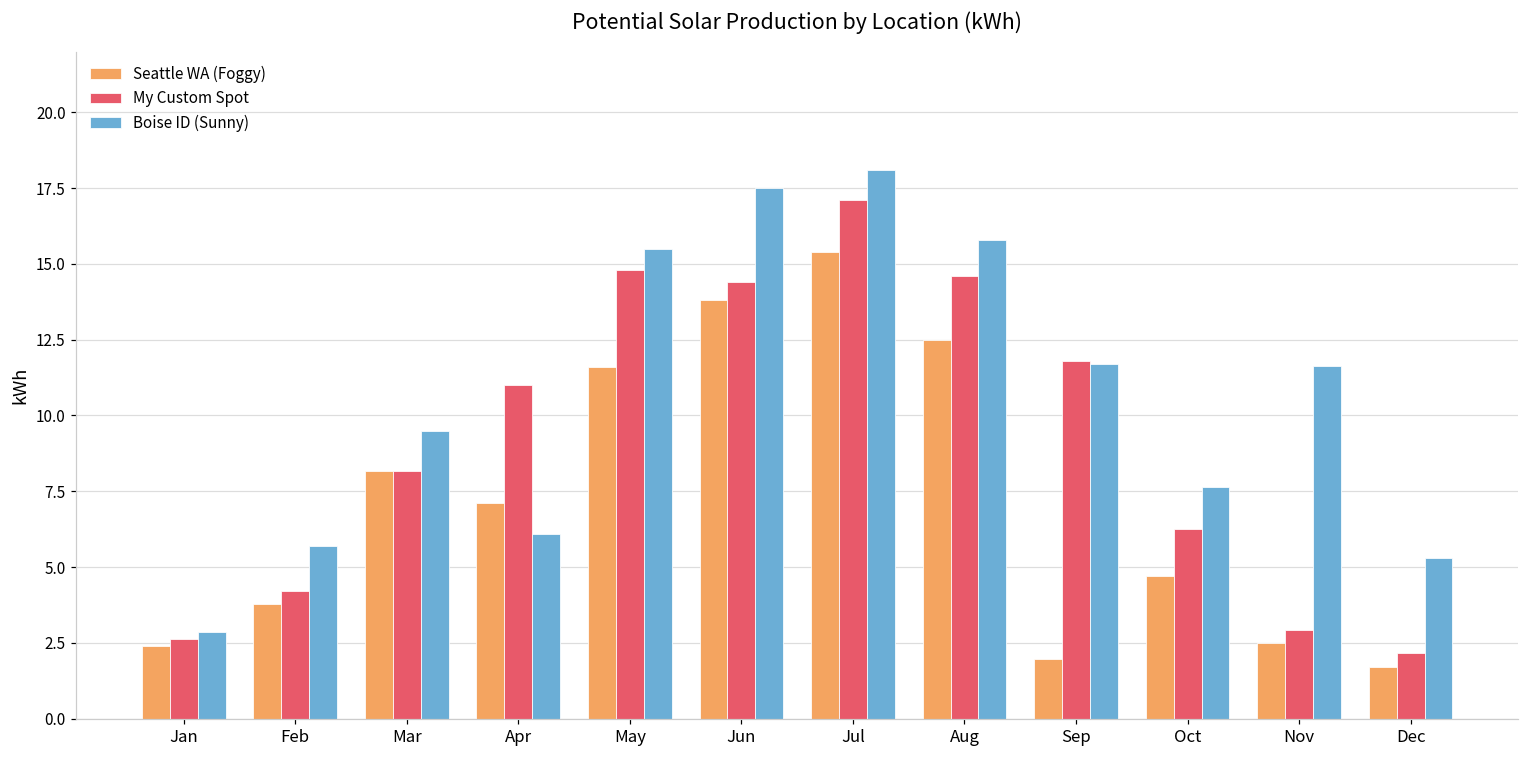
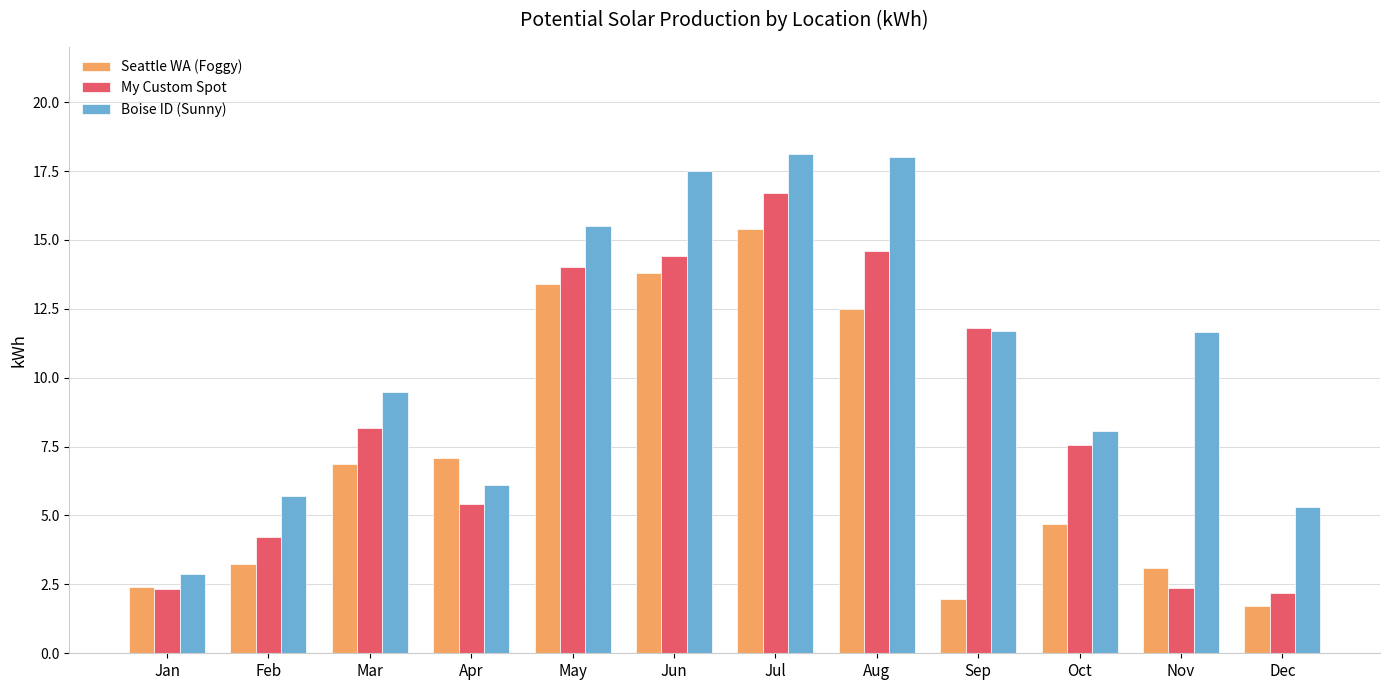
My Custom Spot, Jan: 2.6 -> 2.3
Seattle WA (Foggy), Feb: 3.8 -> 3.2
Seattle WA (Foggy), Mar: 8.2 -> 6.9
My Custom Spot, Apr: 11.0 -> 5.4
Seattle WA (Foggy), May: 11.6 -> 13.4
My Custom Spot, May: 14.8 -> 14.0
My Custom Spot, Jul: 17.1 -> 16.7
Boise ID (Sunny), Aug: 15.8 -> 18.0
My Custom Spot, Oct: 6.2 -> 7.6
Boise ID (Sunny), Oct: 7.6 -> 8.1
Seattle WA (Foggy), Nov: 2.5 -> 3.1
My Custom Spot, Nov: 2.9 -> 2.4
